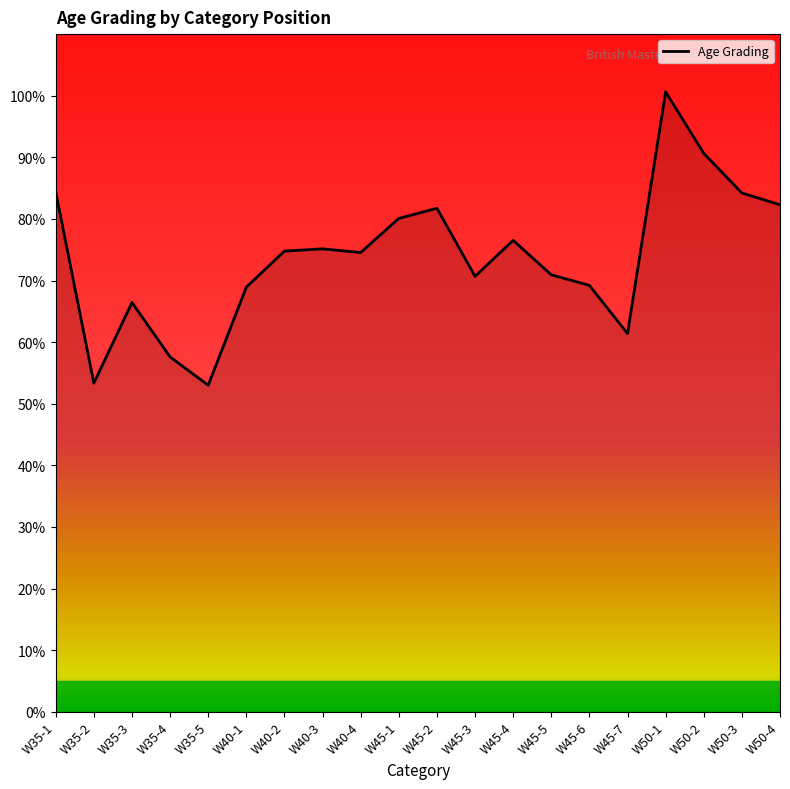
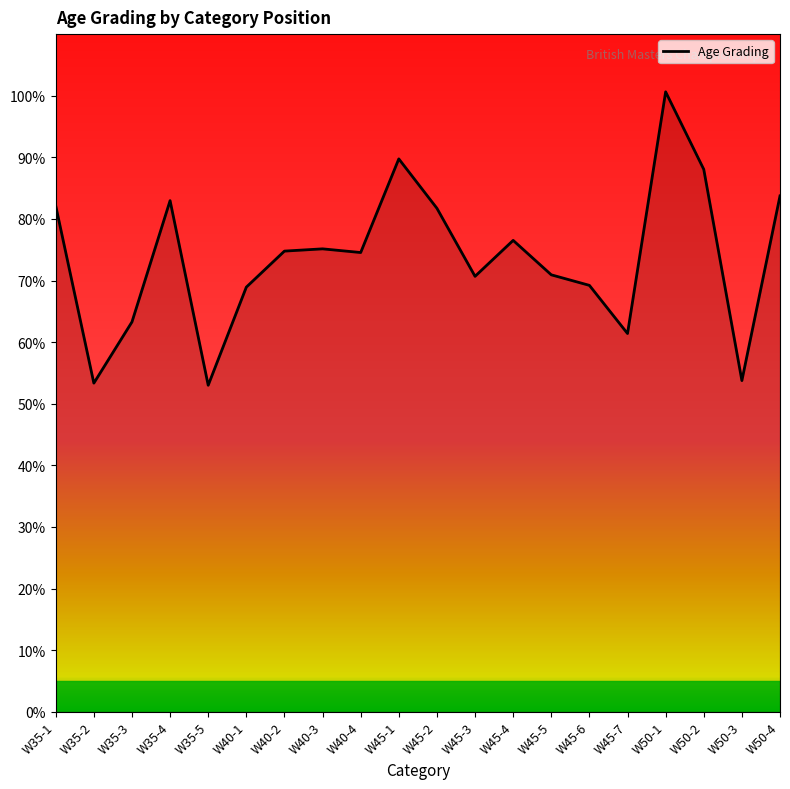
W35-1: 84% -> 82%
W35-3: 66% -> 63%
W35-4: 58% -> 83%
W45-1: 80% -> 90%
W50-2: 91% -> 88%
W50-3: 84% -> 54%
W50-4: 82% -> 84%
